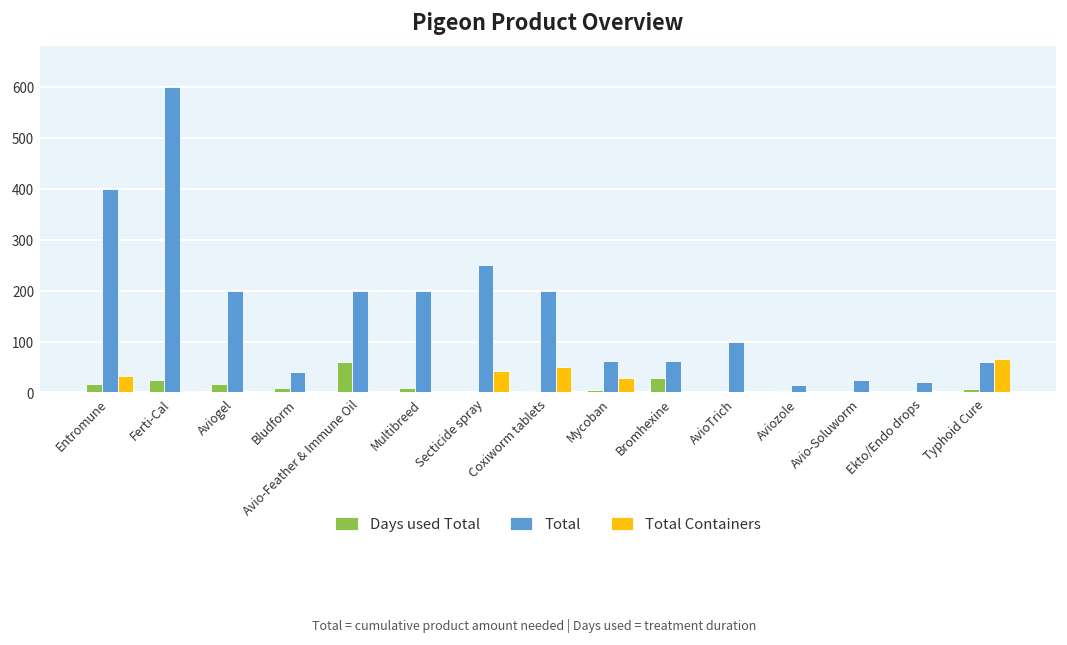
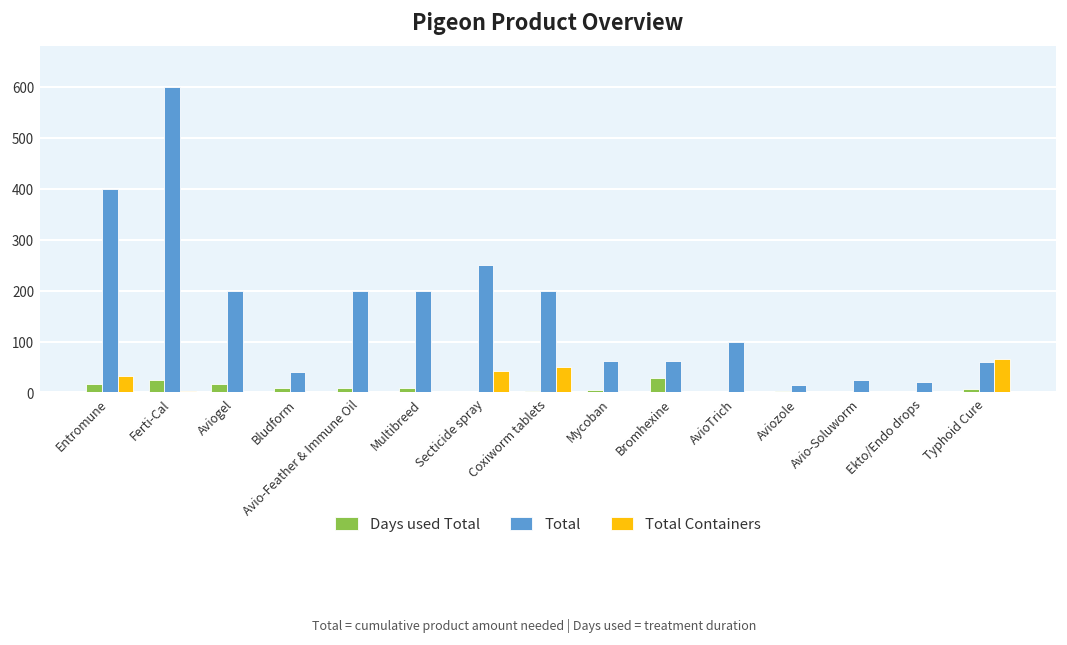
Days used Total, Avio-Feather & Immune Oil: 60 -> 10
Total Containers, Mycoban: 30 -> 0
